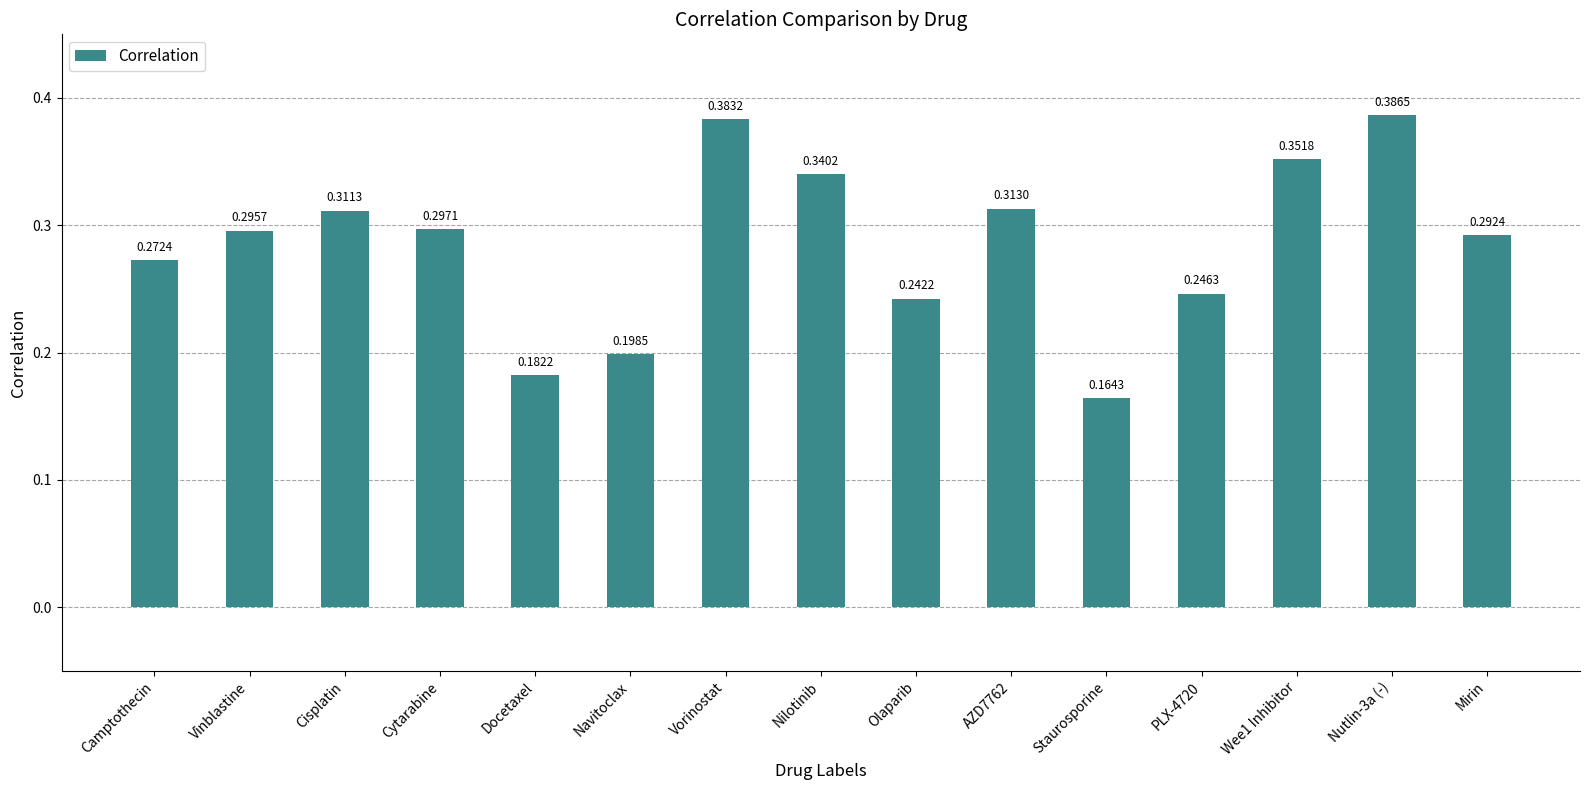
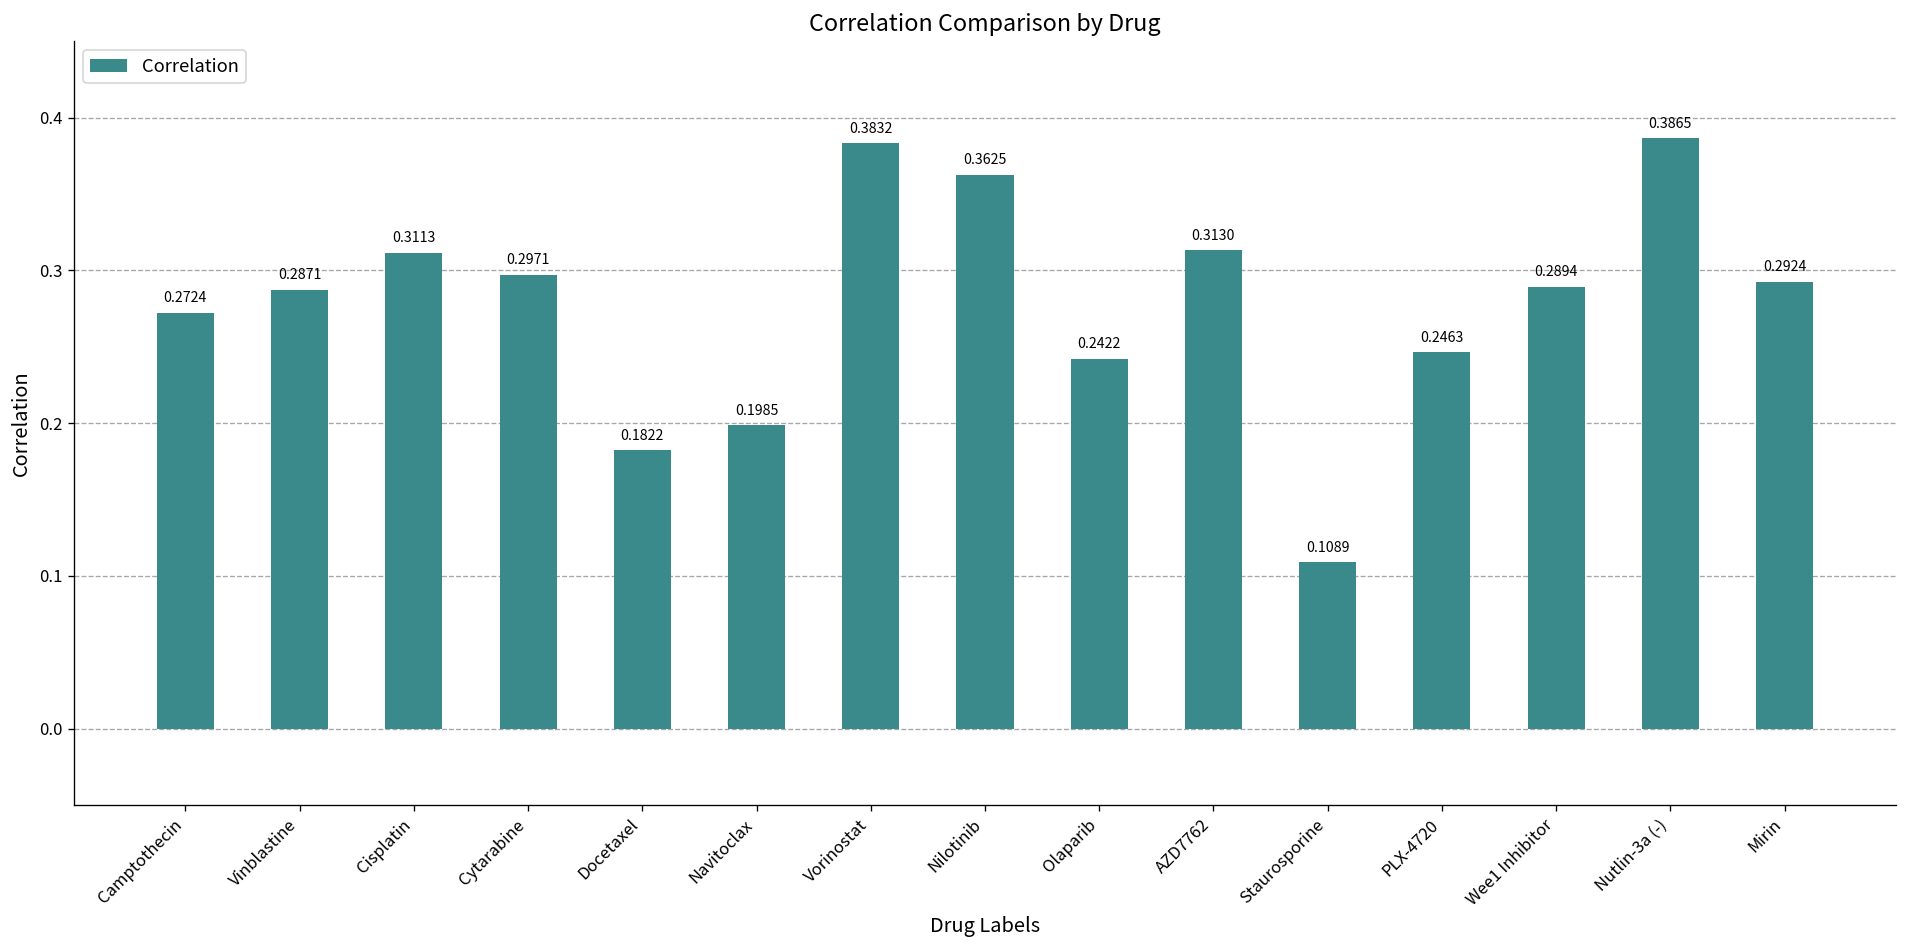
Vinblastine: 0.2957 -> 0.2871
Nilotinib: 0.3402 -> 0.3625
Staurosporine: 0.1643 -> 0.1089
Wee1 Inhibitor: 0.3518 -> 0.2894
